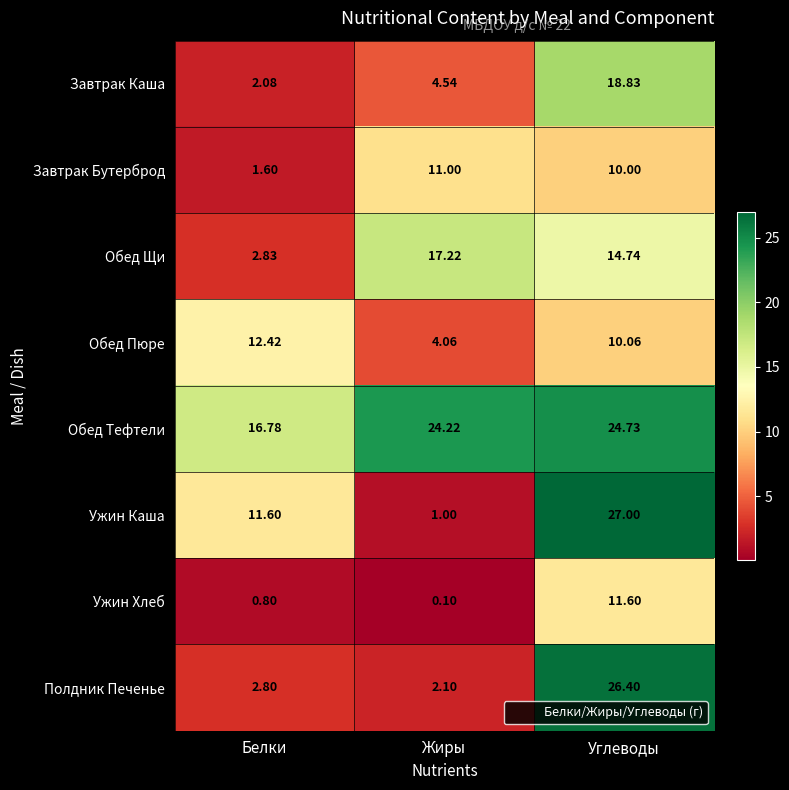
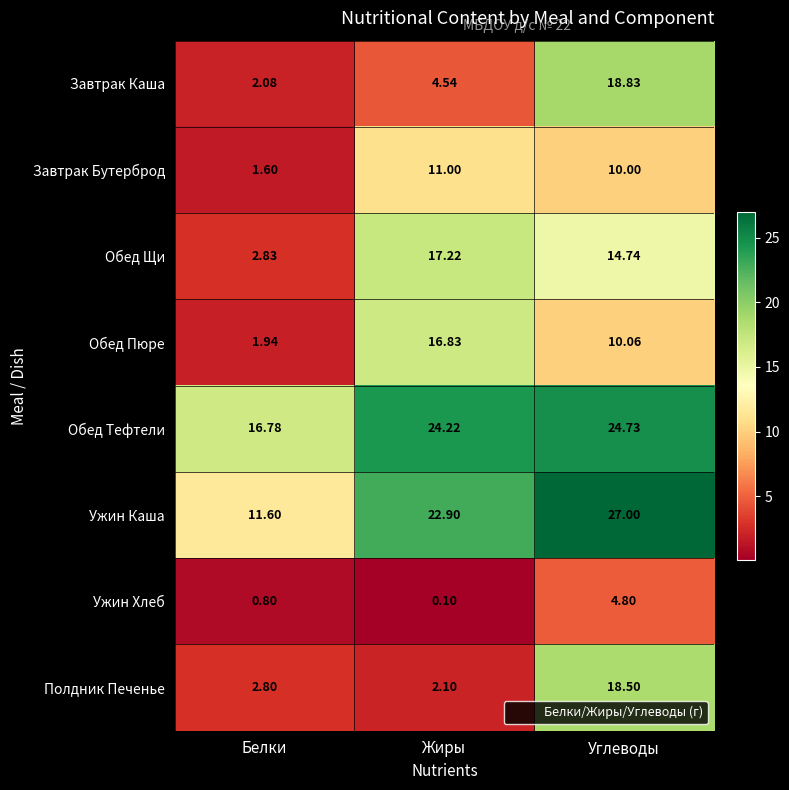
Обед Пюре, Белки: 12.42 -> 1.94
Обед Пюре, Жиры: 4.06 -> 16.83
Ужин Каша, Жиры: 1.00 -> 22.90
Ужин Хлеб, Углеводы: 11.60 -> 4.80
Полдник Печенье, Углеводы: 26.40 -> 18.50
